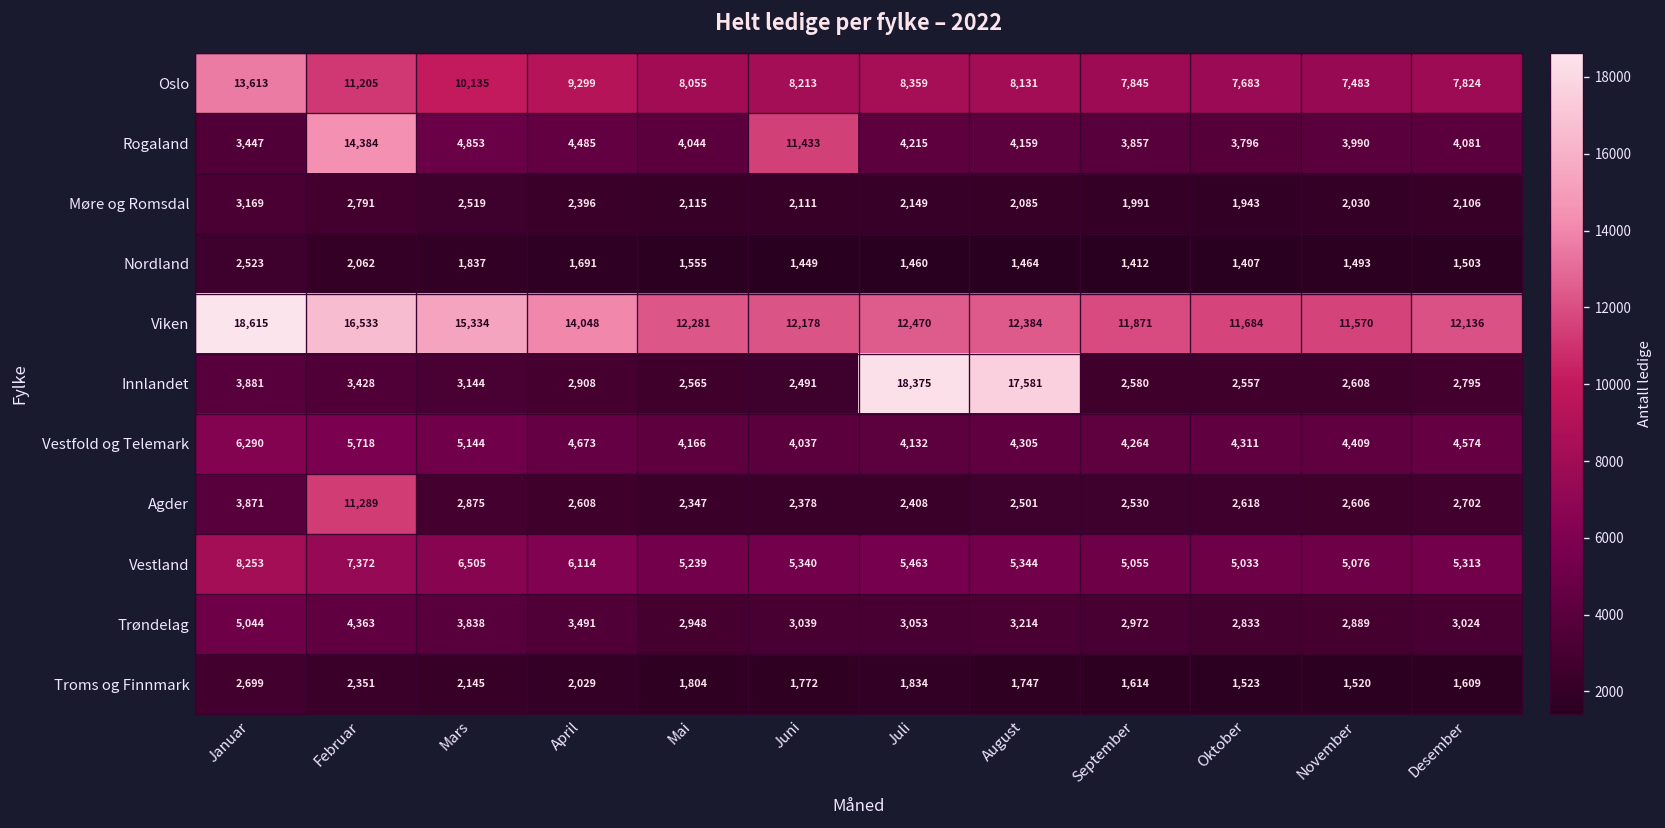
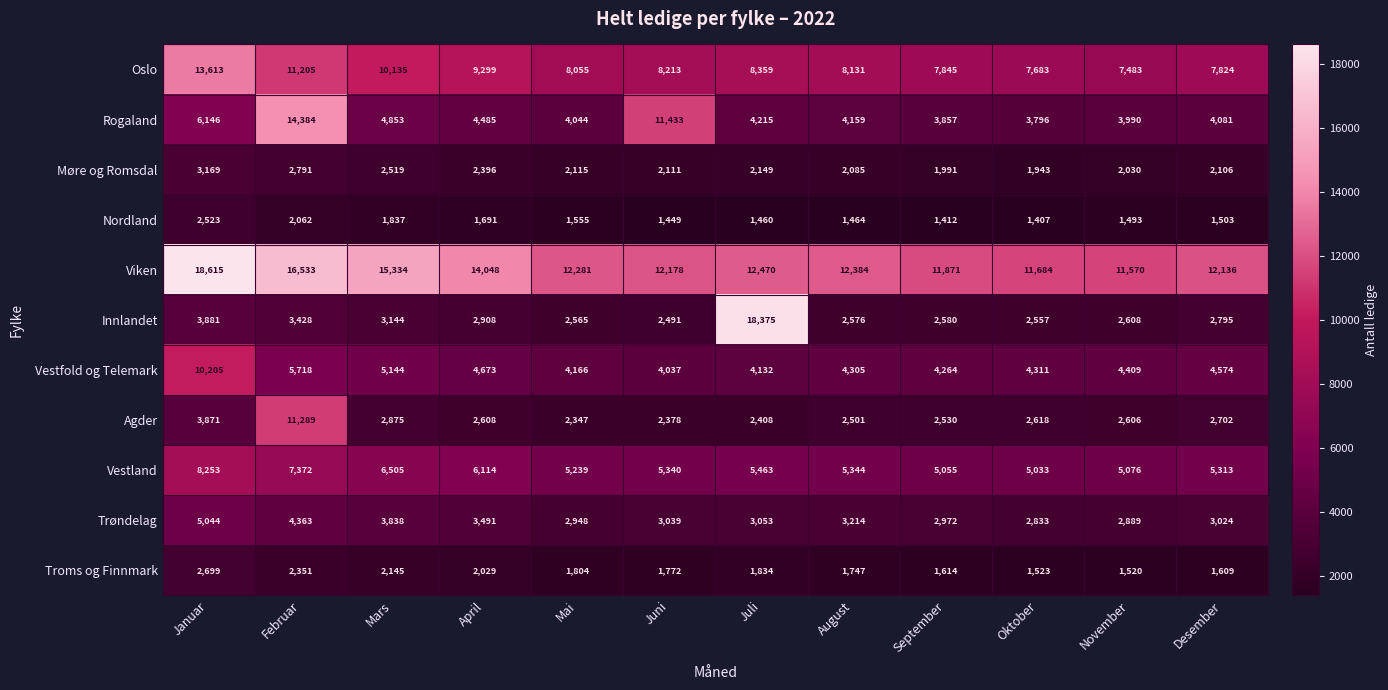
Rogaland, Januar: 3,447 -> 6,146
Innlandet, August: 17,581 -> 2,576
Vestfold og Telemark, Januar: 6,290 -> 10,205
